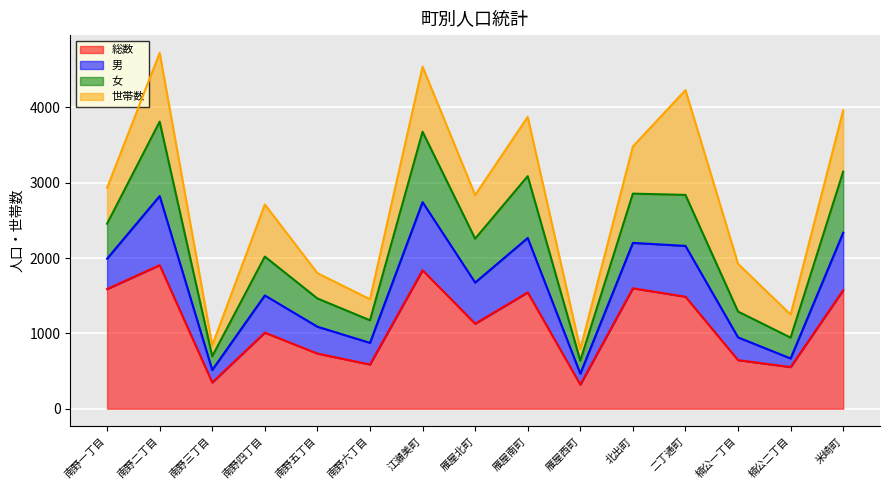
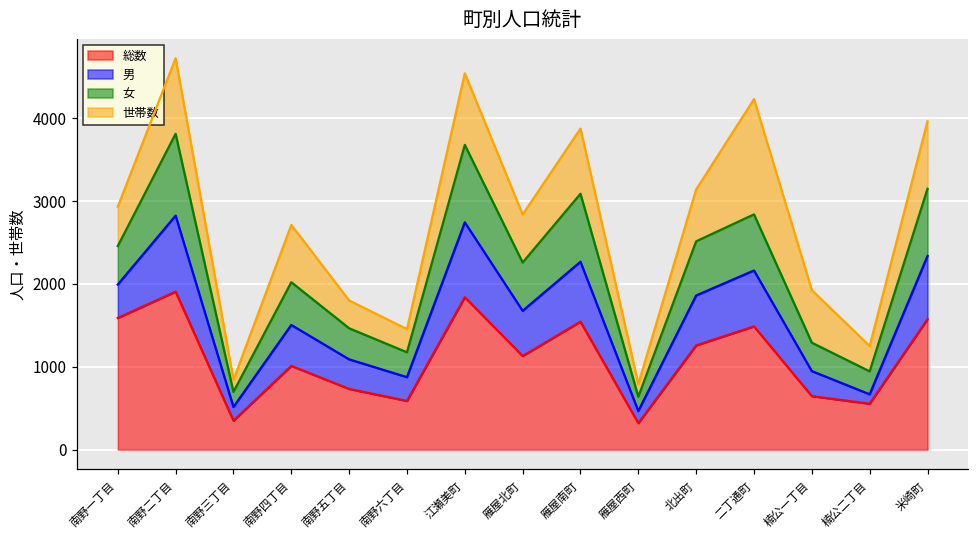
総数, 北出町: 1600 -> 1300
